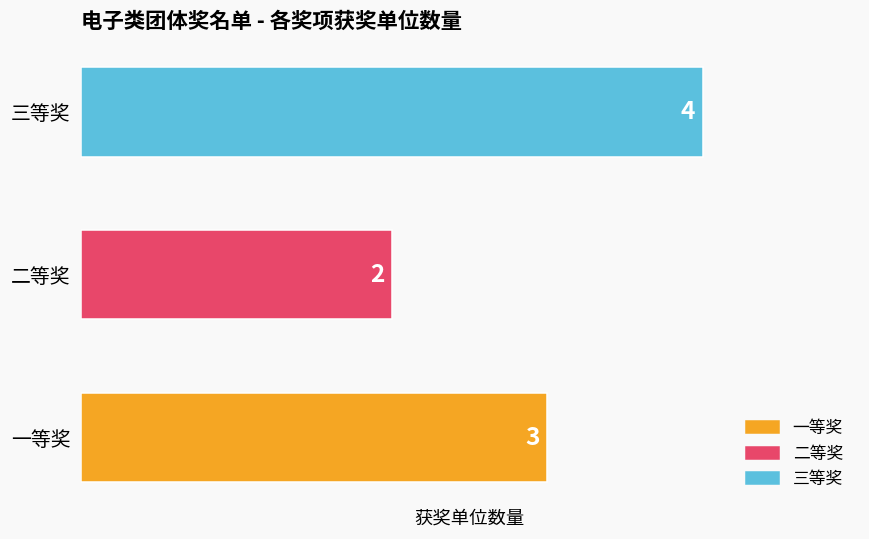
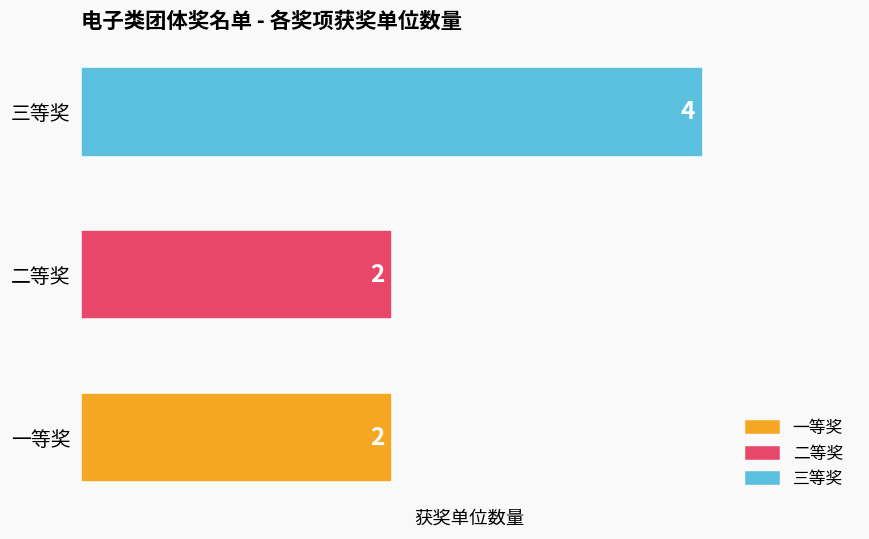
一等奖: 3 -> 2
